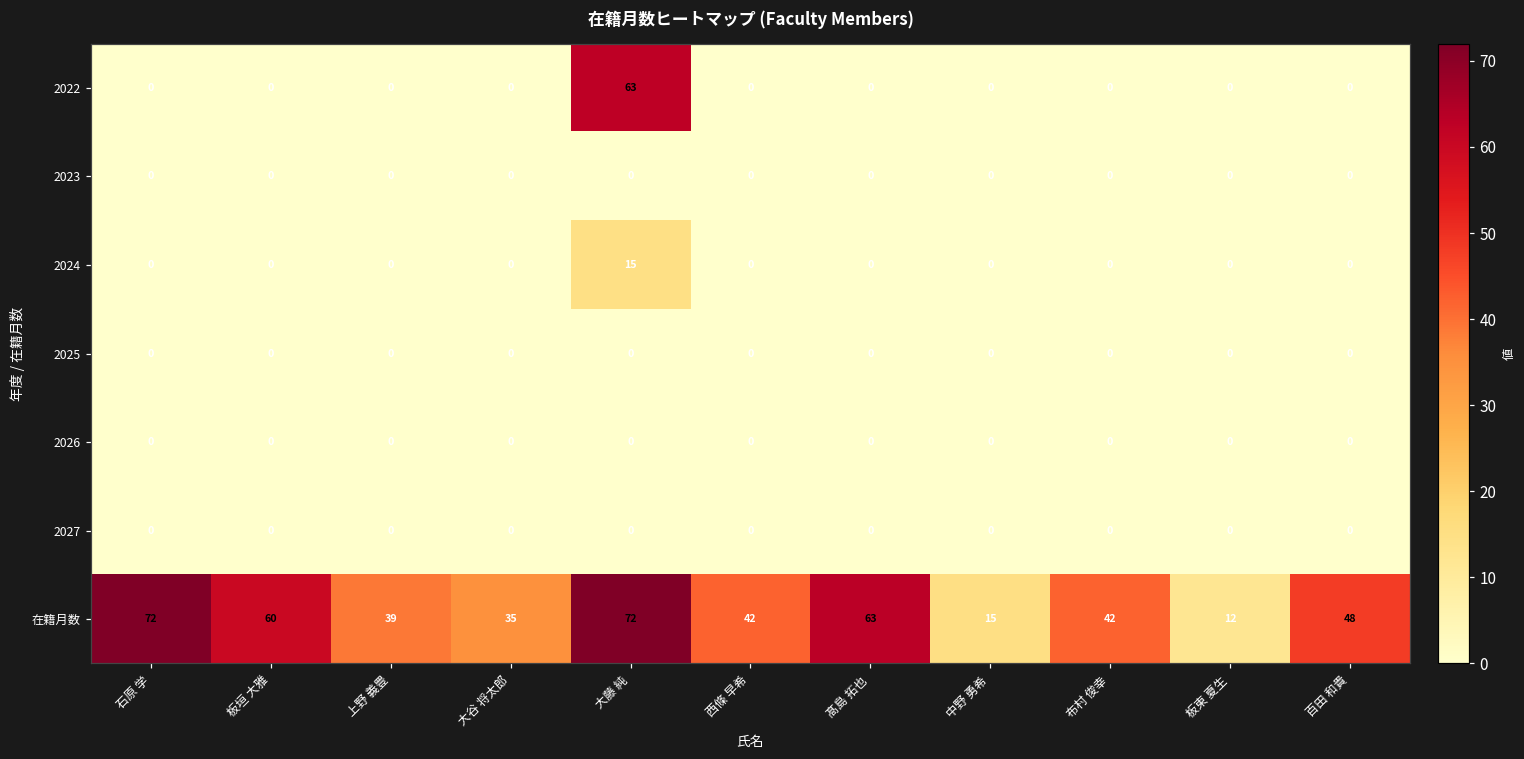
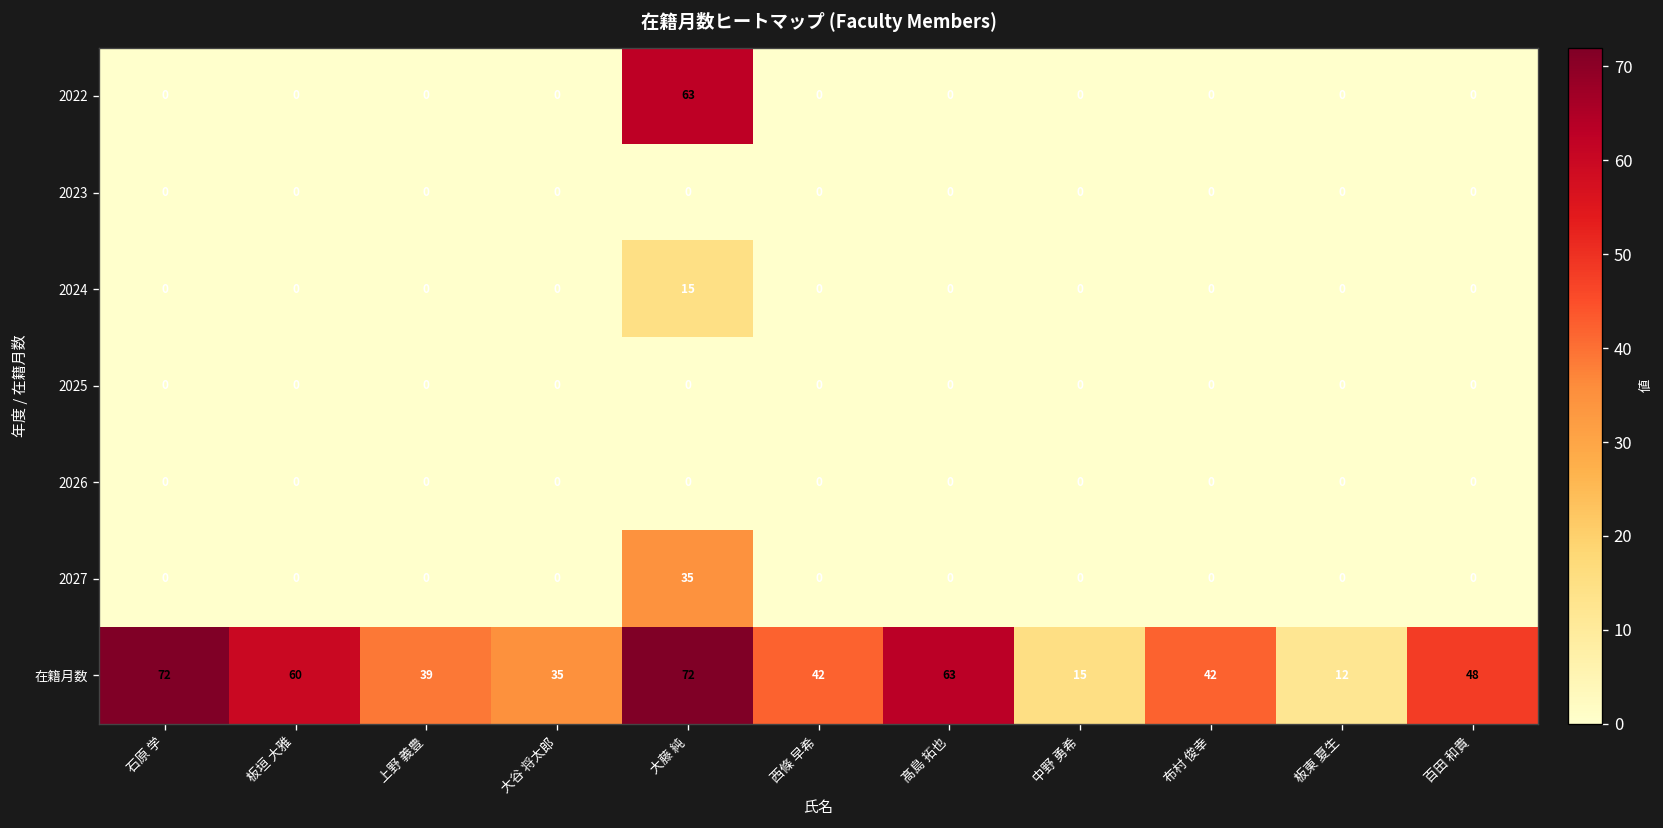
2027, 大藤 純: 0 -> 35
